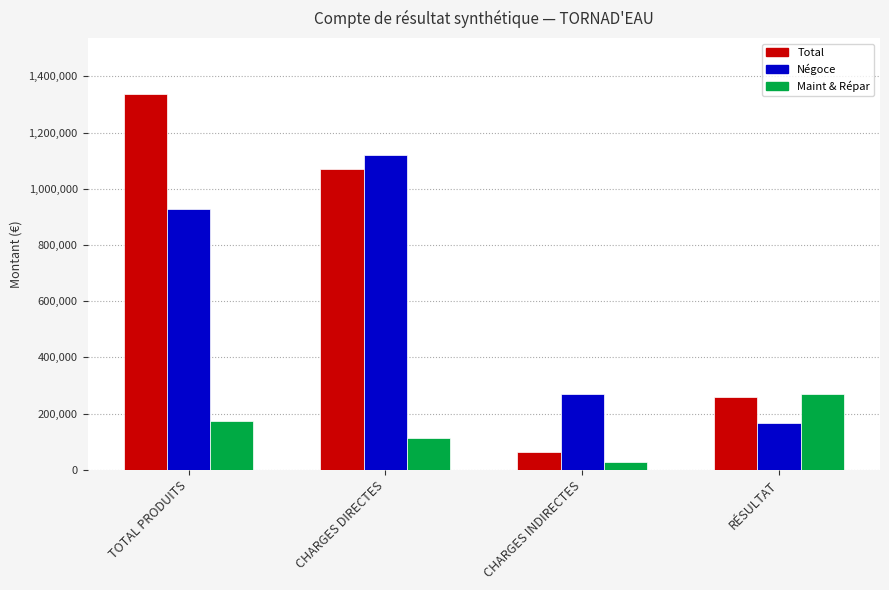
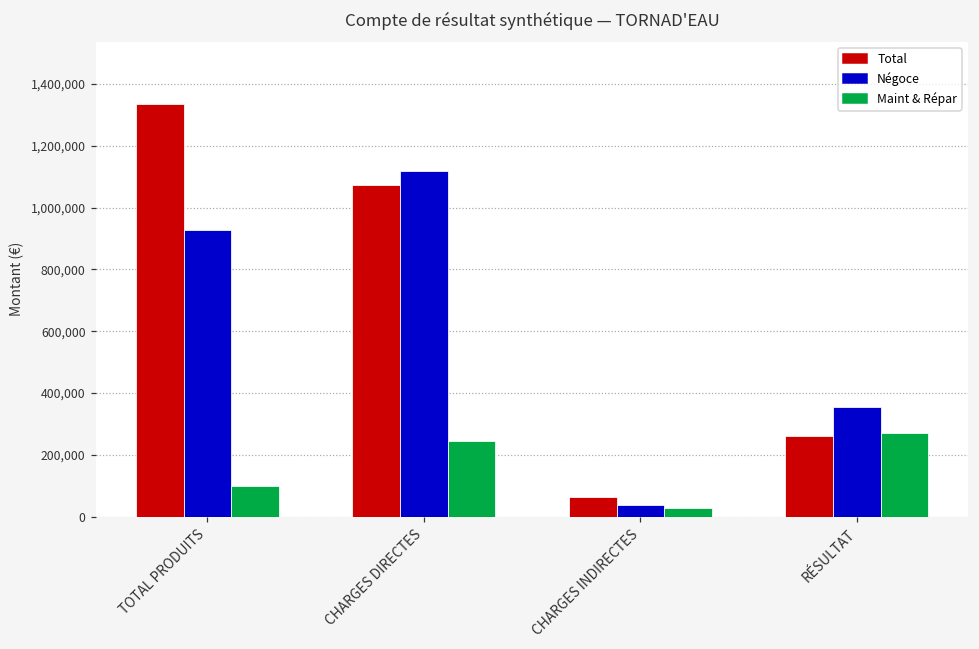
Maint & Répar, TOTAL PRODUITS: 170,000 -> 100,000
Maint & Répar, CHARGES DIRECTES: 110,000 -> 250,000
Négoce, CHARGES INDIRECTES: 270,000 -> 40,000
Négoce, RÉSULTAT: 170,000 -> 350,000
